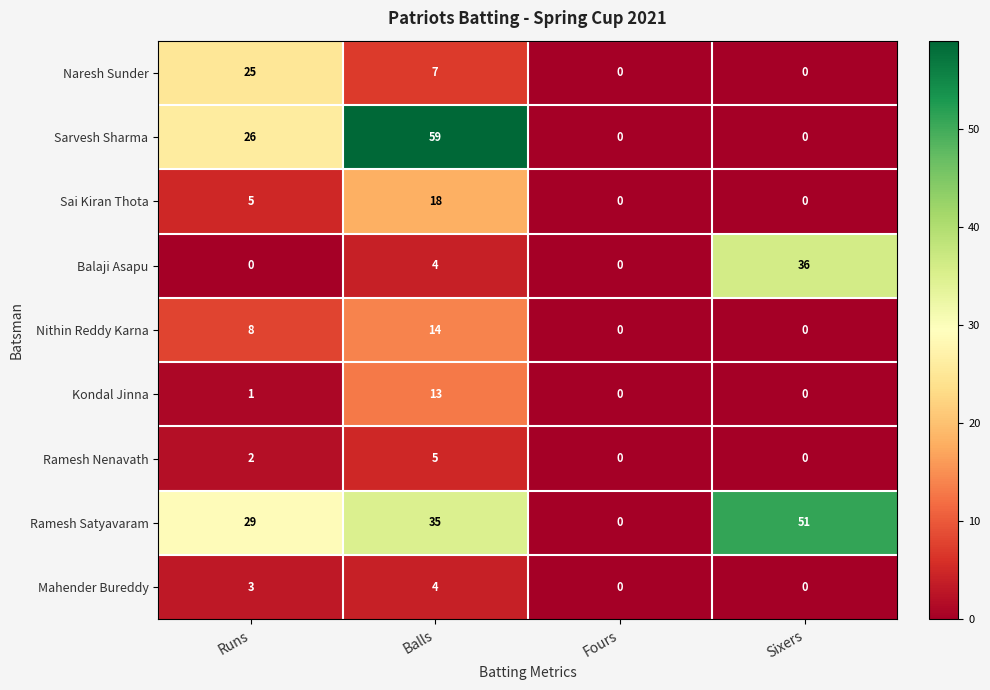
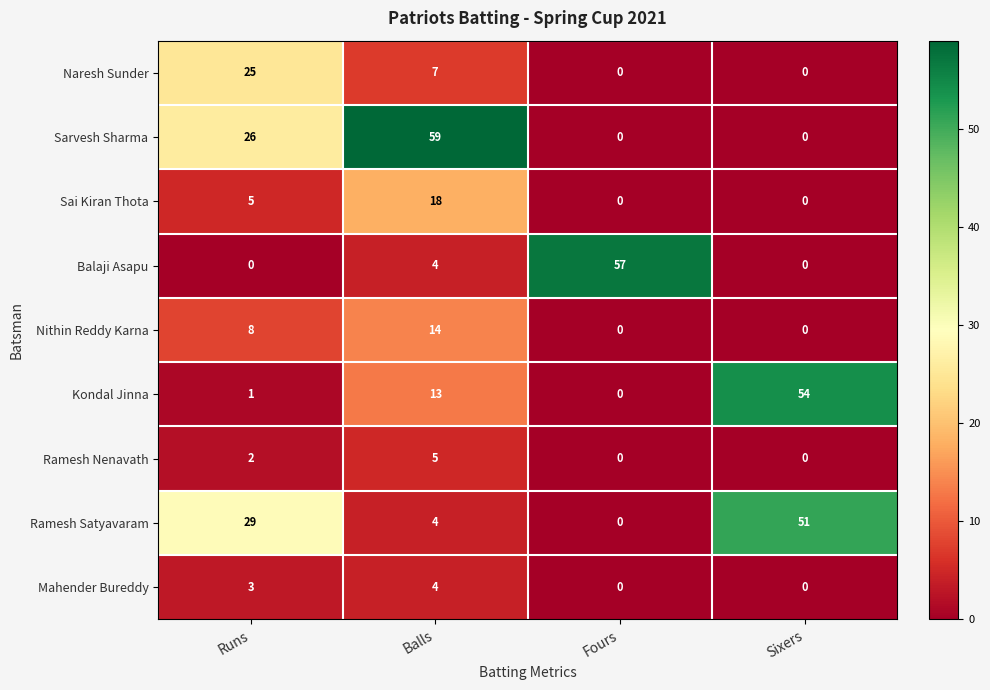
Balaji Asapu, Fours: 0 -> 57
Balaji Asapu, Sixers: 36 -> 0
Kondal Jinna, Sixers: 0 -> 54
Ramesh Satyavaram, Balls: 35 -> 4
